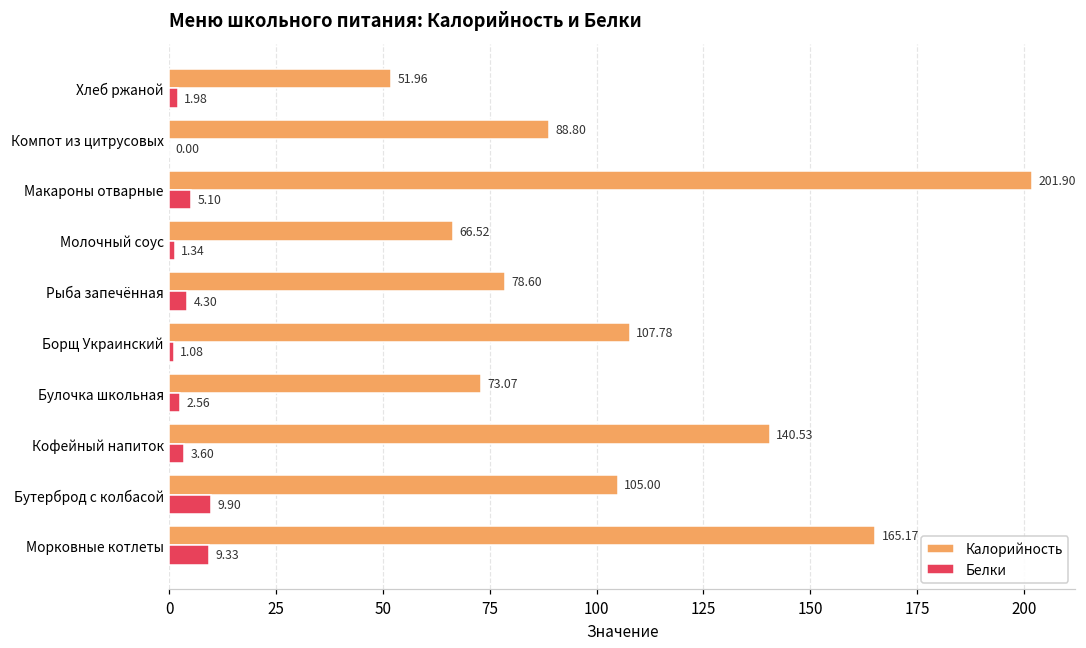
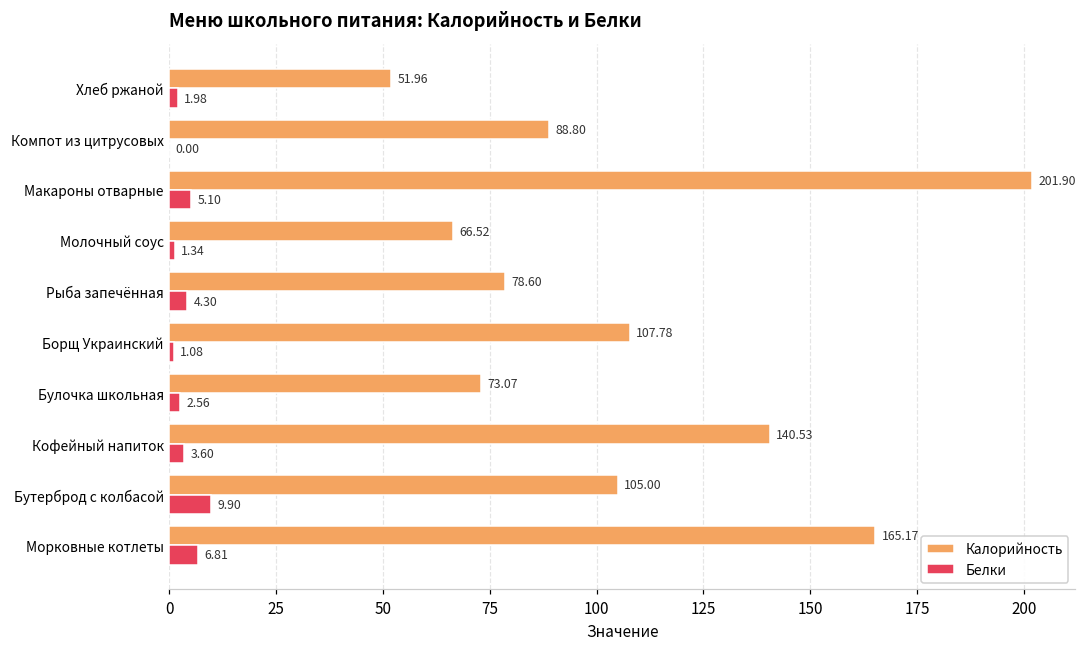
Белки, Морковные котлеты: 9.33 -> 6.81
